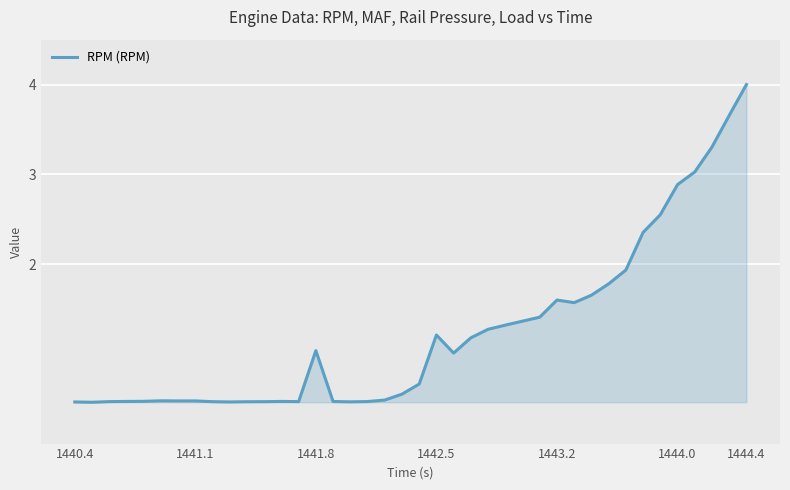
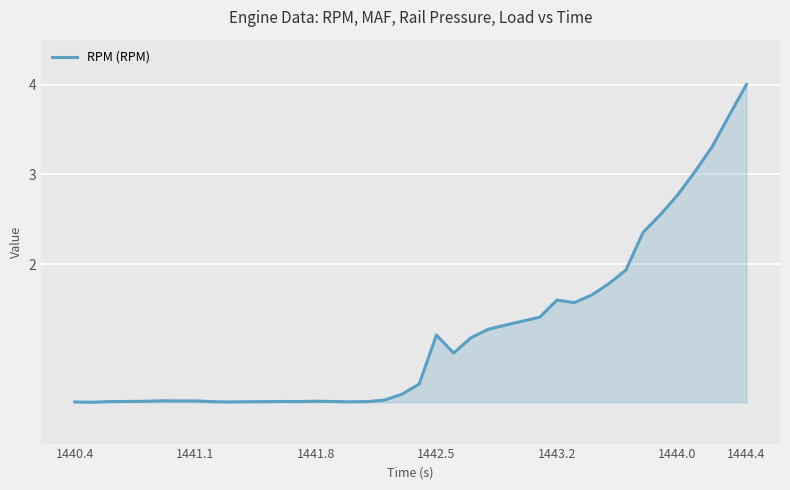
1441.8: 1.0 -> 0.5
1444.0: 2.9 -> 2.8
